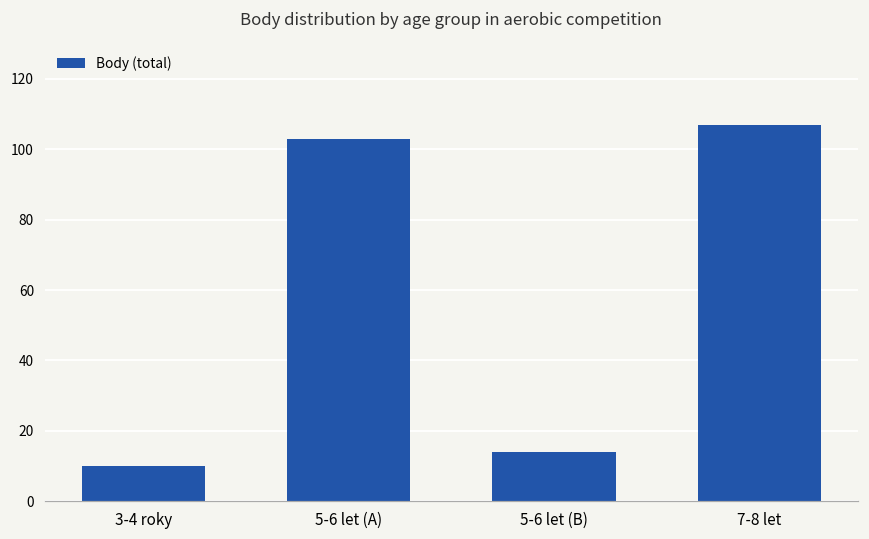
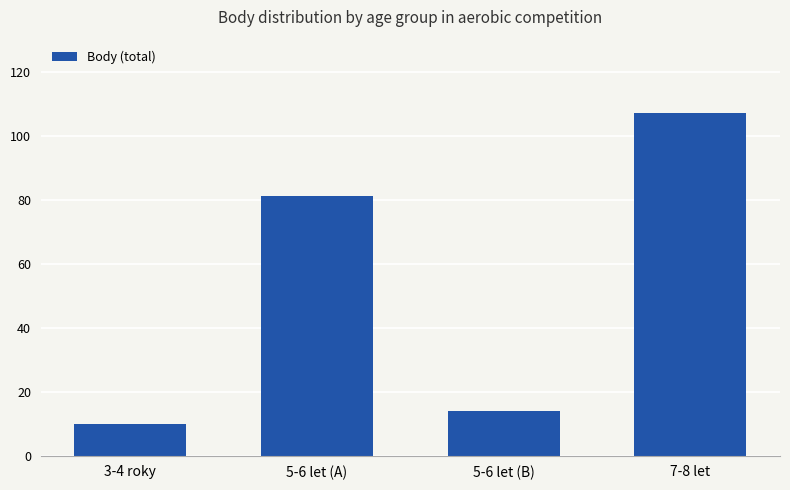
5-6 let (A): 103 -> 81
